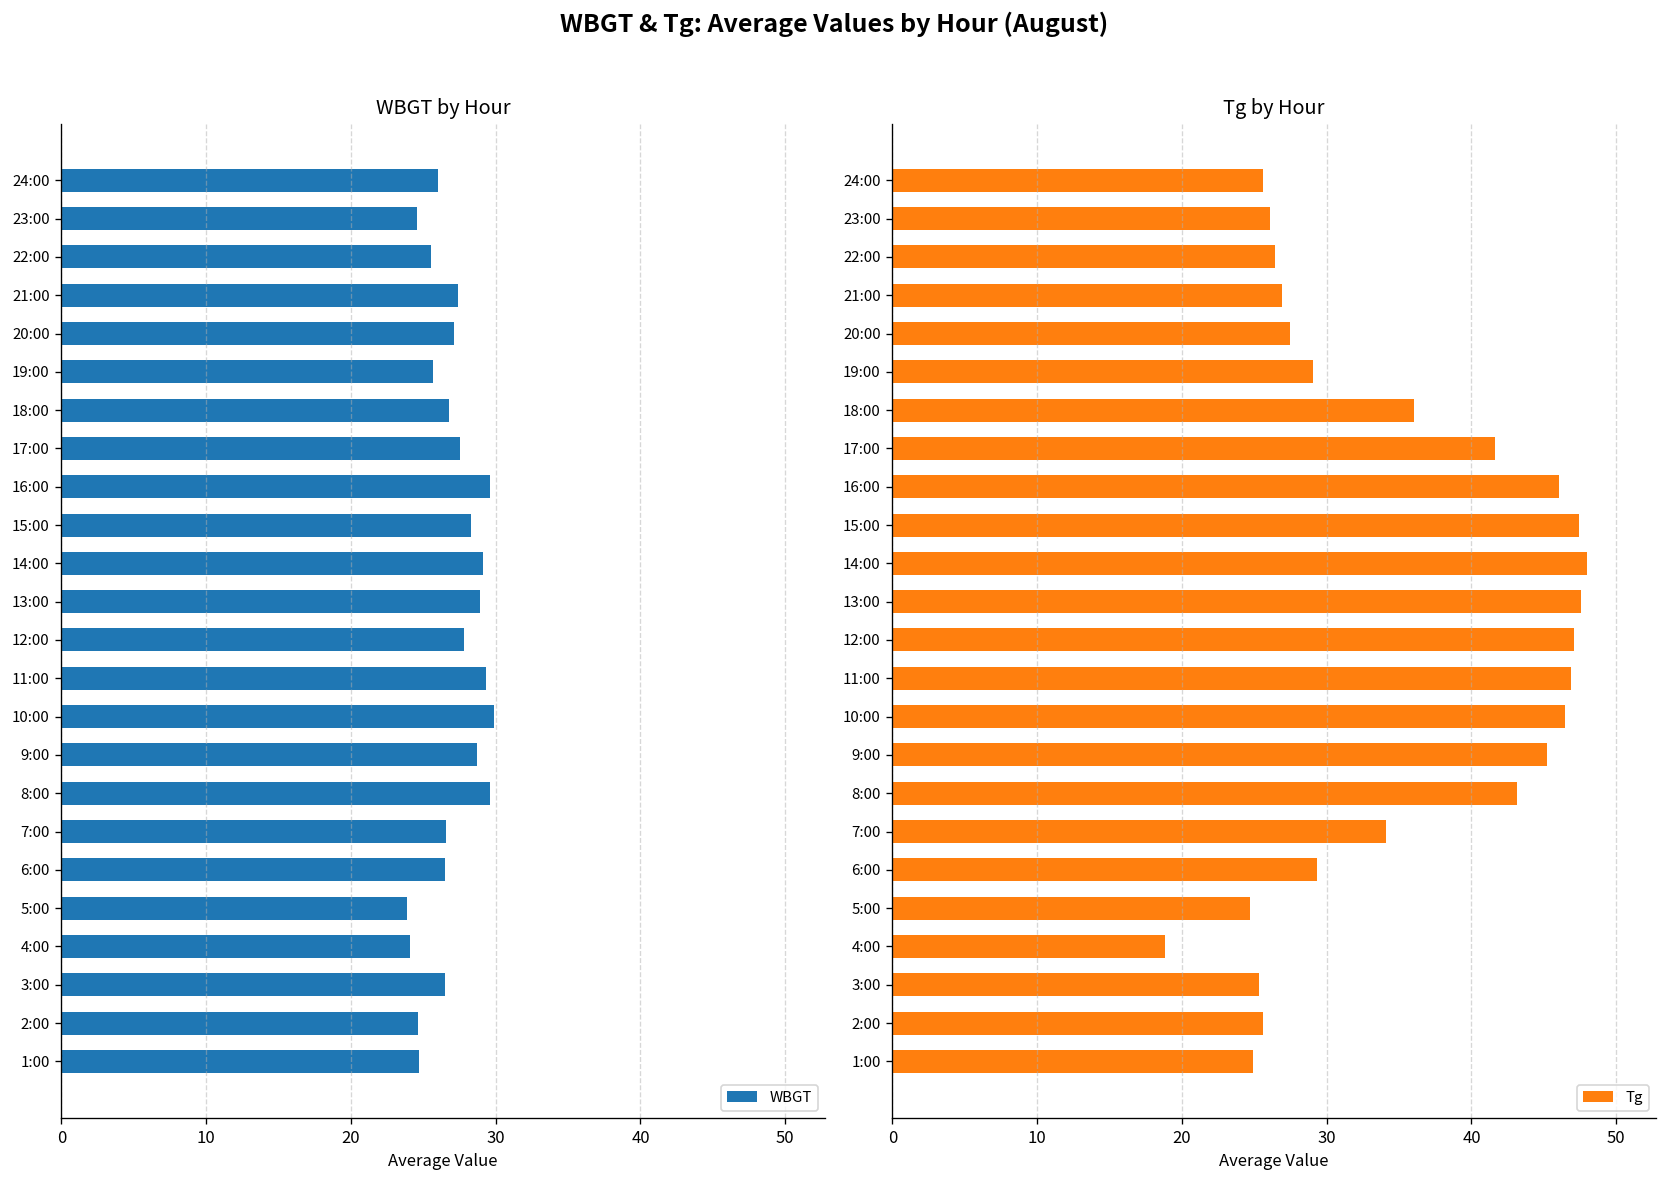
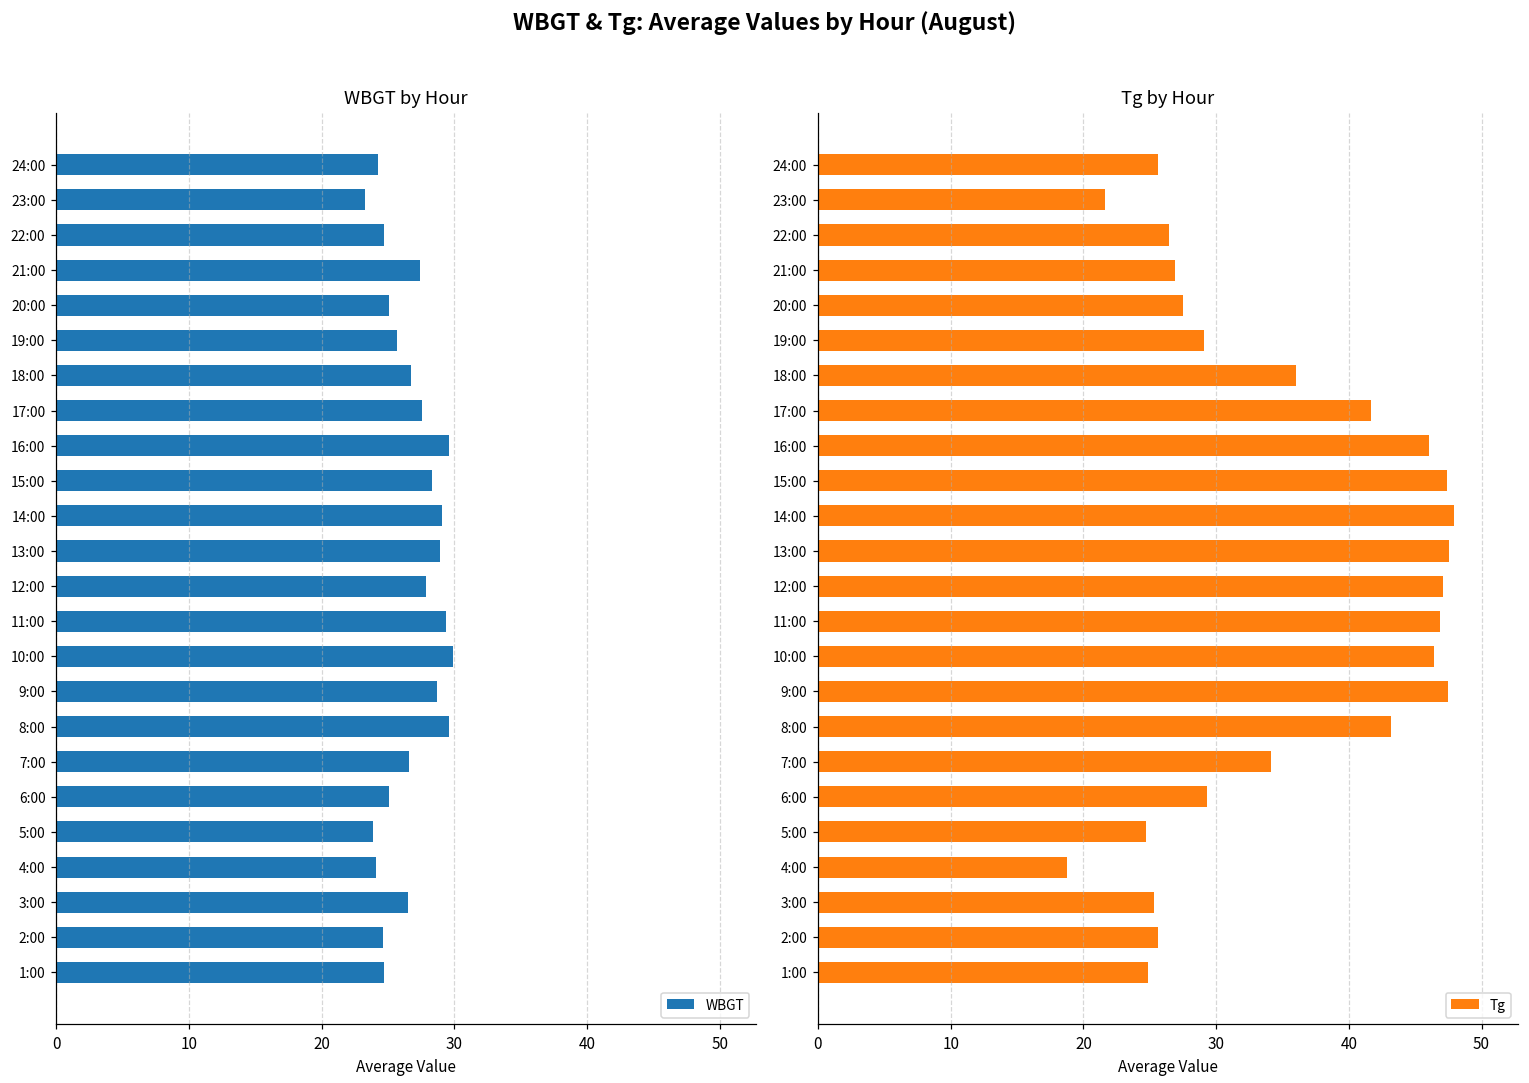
WBGT by Hour, 24:00: 26.0 -> 24.3
WBGT by Hour, 23:00: 24.6 -> 23.3
WBGT by Hour, 22:00: 25.5 -> 24.7
WBGT by Hour, 20:00: 27.1 -> 25.1
WBGT by Hour, 6:00: 26.5 -> 25.1
Tg by Hour, 23:00: 26.1 -> 21.6
Tg by Hour, 9:00: 45.3 -> 47.5
